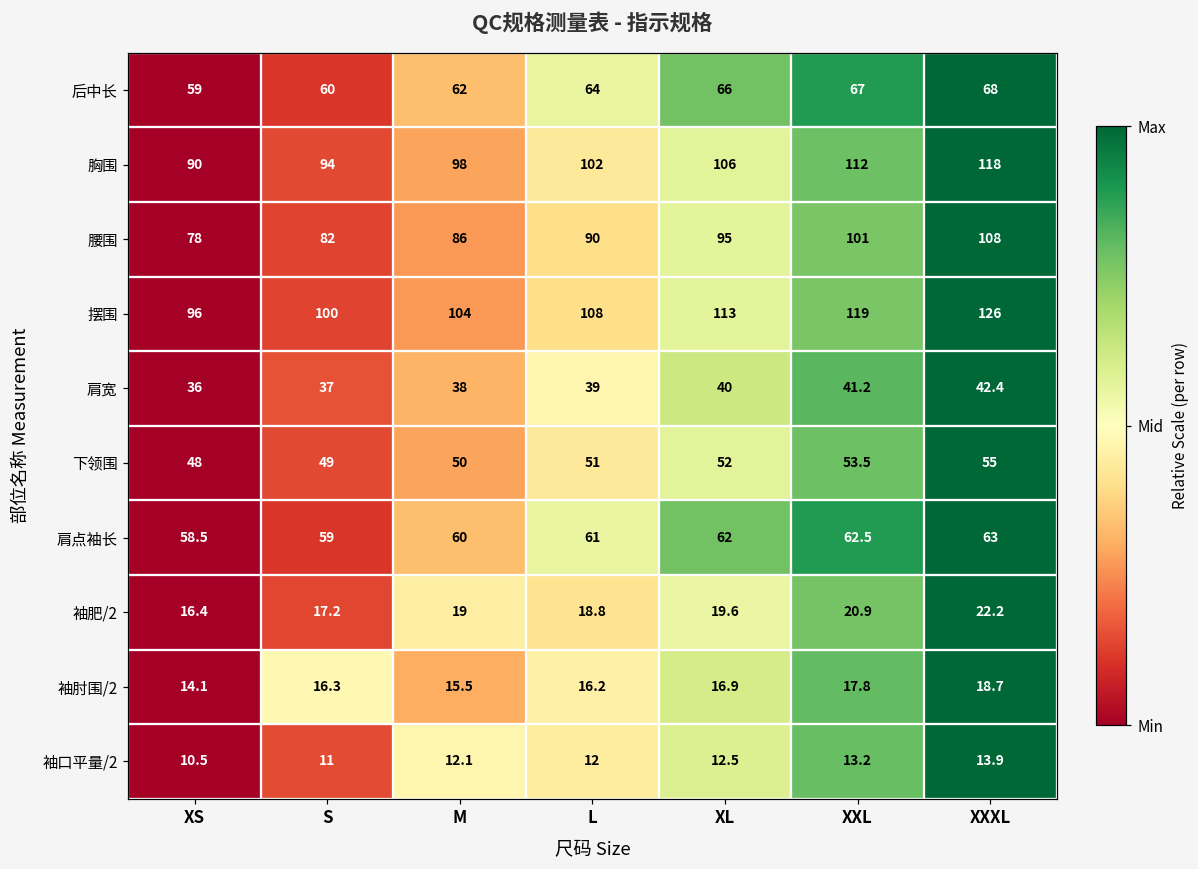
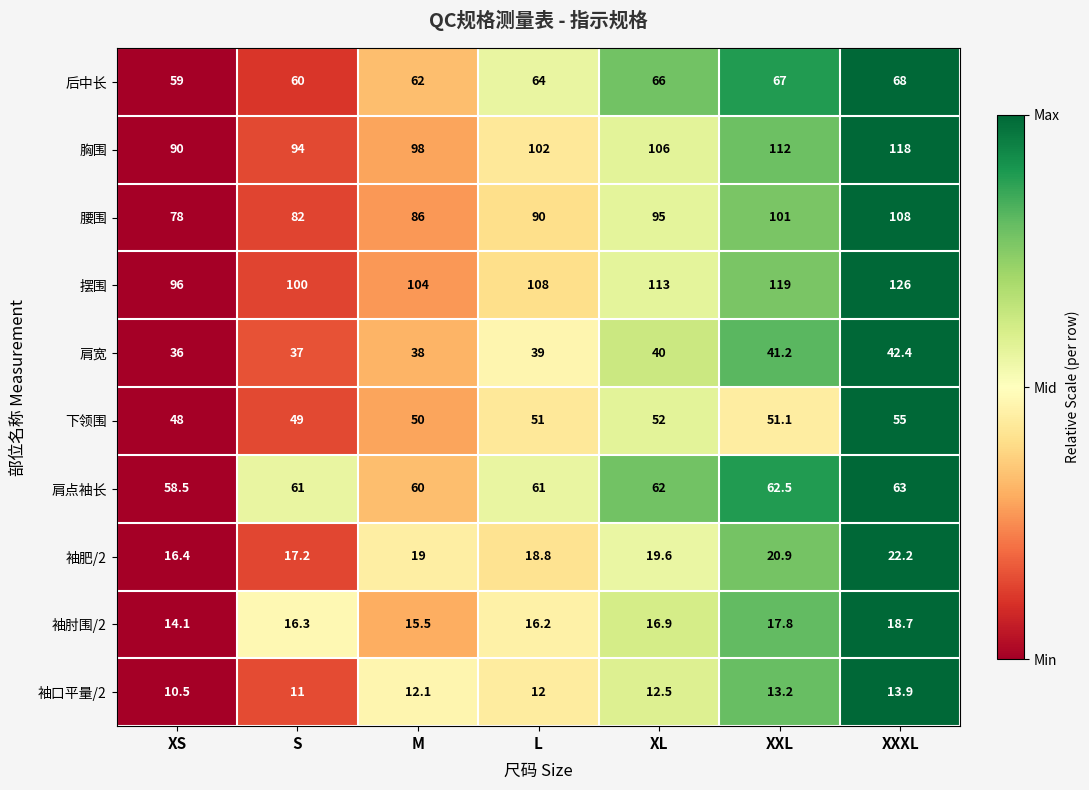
下领围, XXL: 53.5 -> 51.1
肩点袖长, S: 59 -> 61
